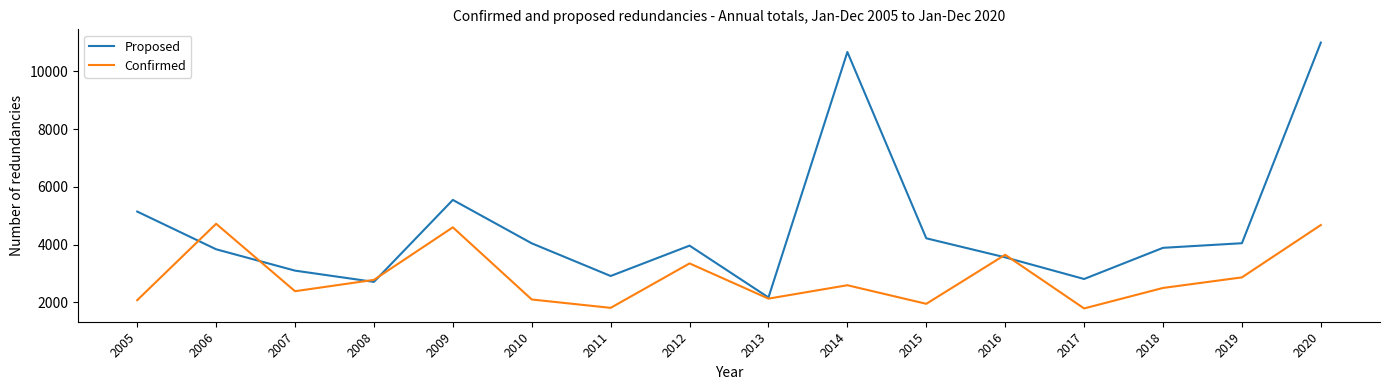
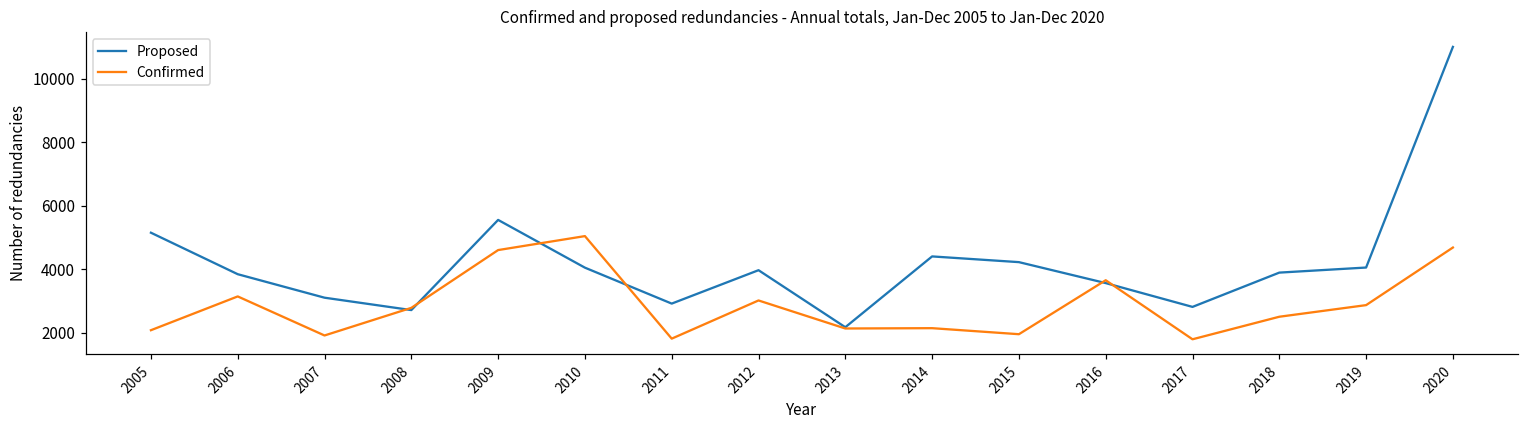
Confirmed, 2006: 4700 -> 3100
Confirmed, 2007: 2400 -> 1900
Confirmed, 2010: 2100 -> 5000
Confirmed, 2012: 3400 -> 3000
Proposed, 2014: 10700 -> 4400
Confirmed, 2014: 2600 -> 2100
